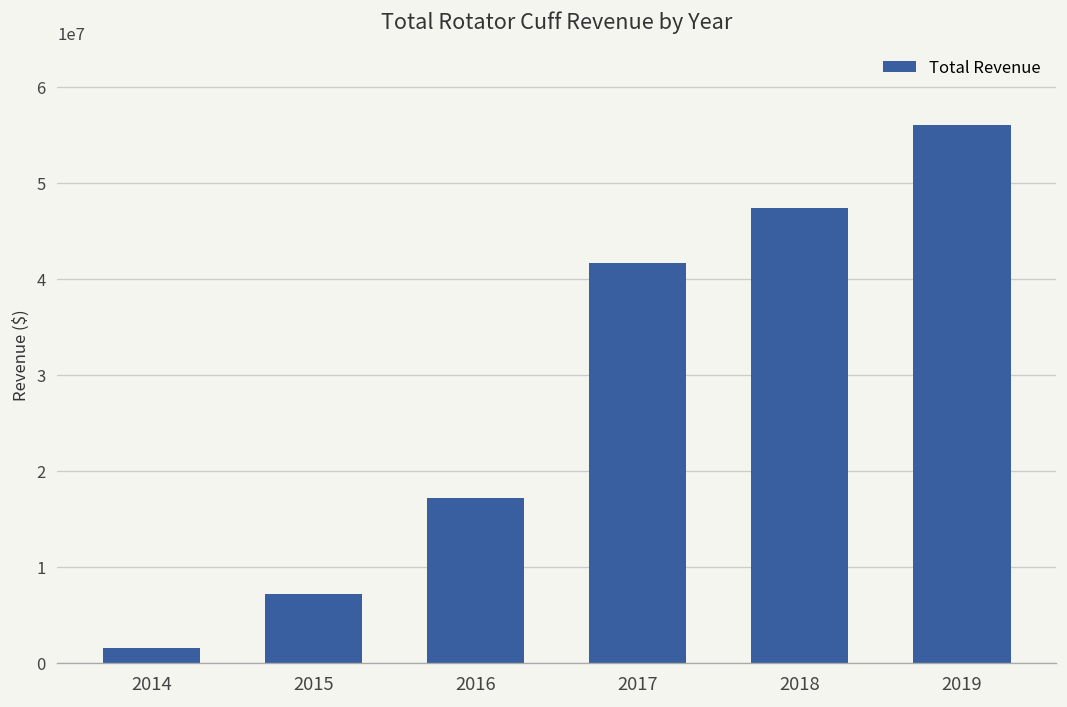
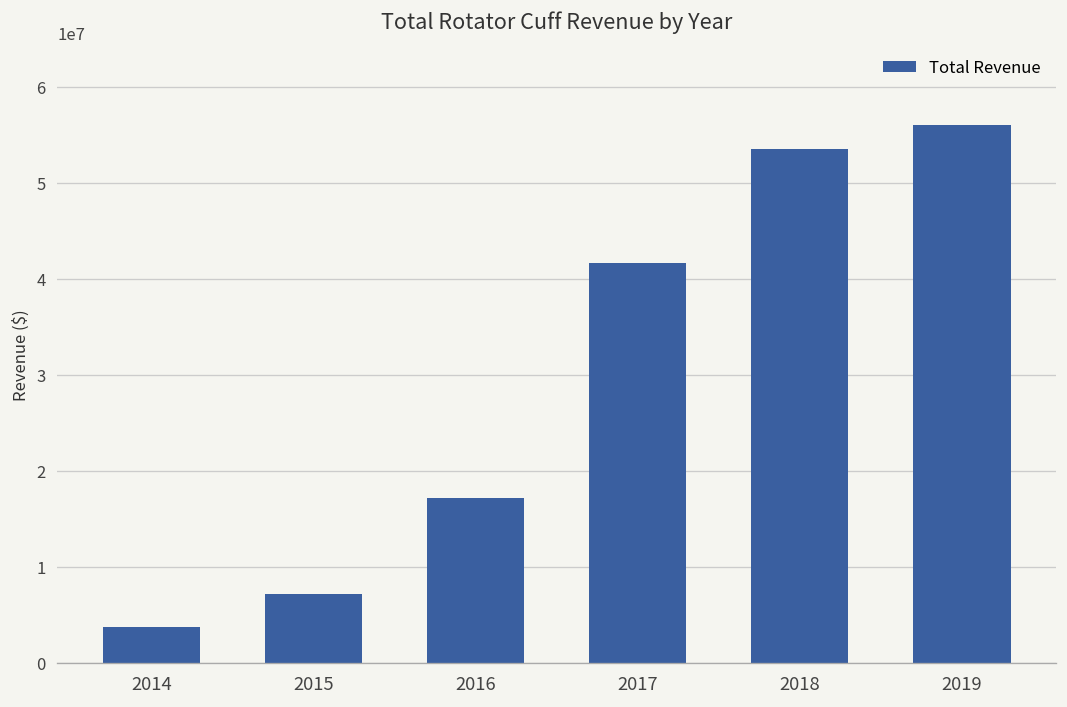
2014: 2000000 -> 4000000
2018: 47000000 -> 54000000
